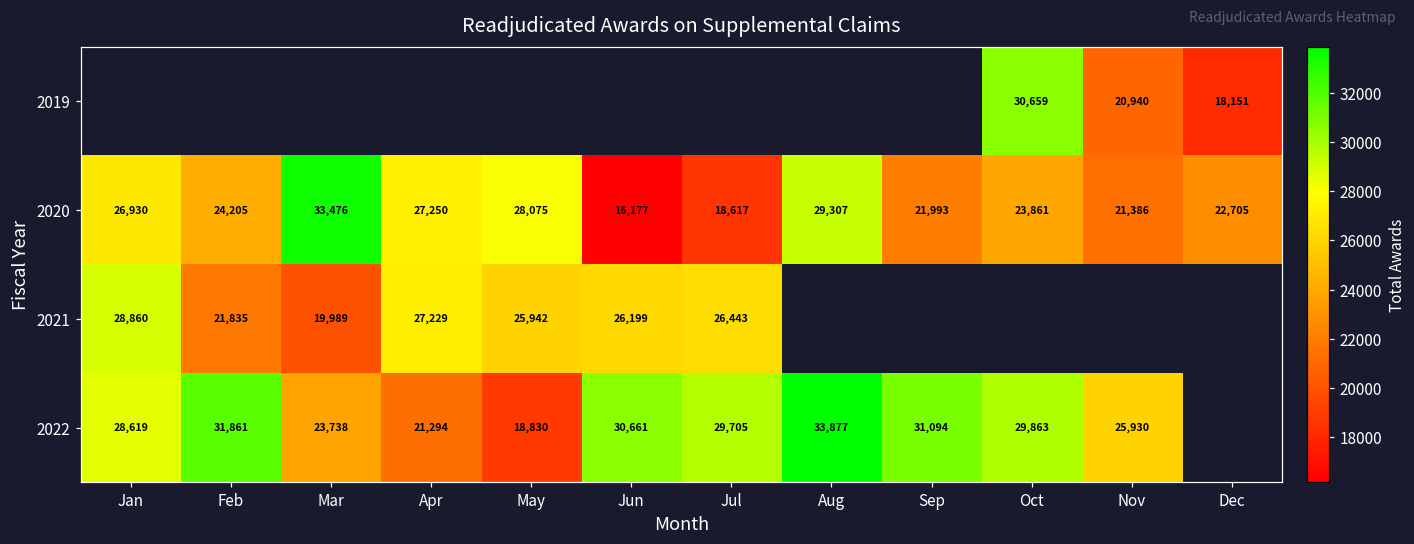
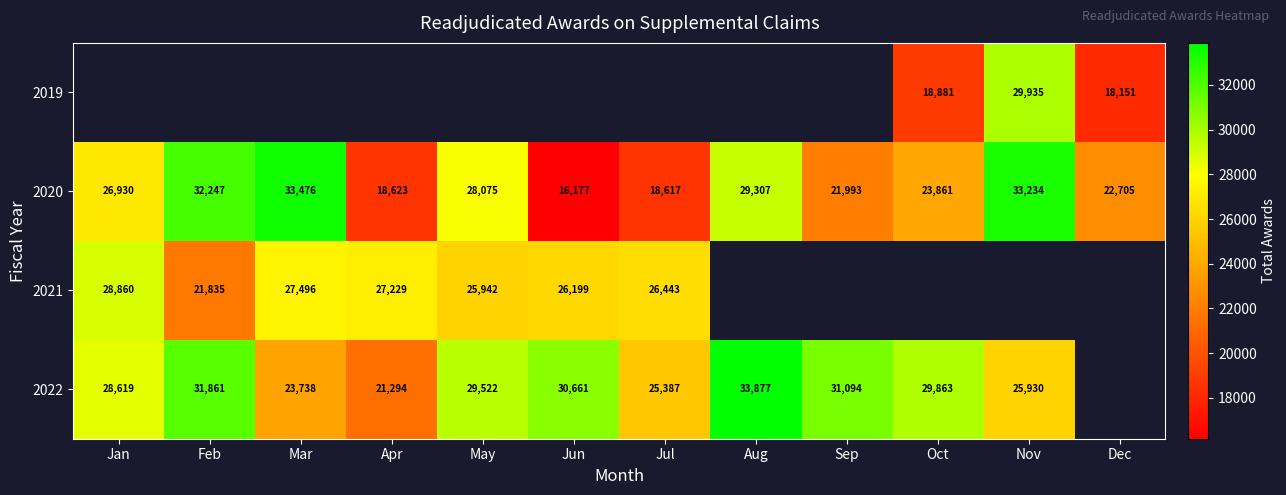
2019, Oct: 30,659 -> 18,881
2019, Nov: 20,940 -> 29,935
2020, Feb: 24,205 -> 32,247
2020, Apr: 27,250 -> 18,623
2020, Nov: 21,386 -> 33,234
2021, Mar: 19,989 -> 27,496
2022, May: 18,830 -> 29,522
2022, Jul: 29,705 -> 25,387
